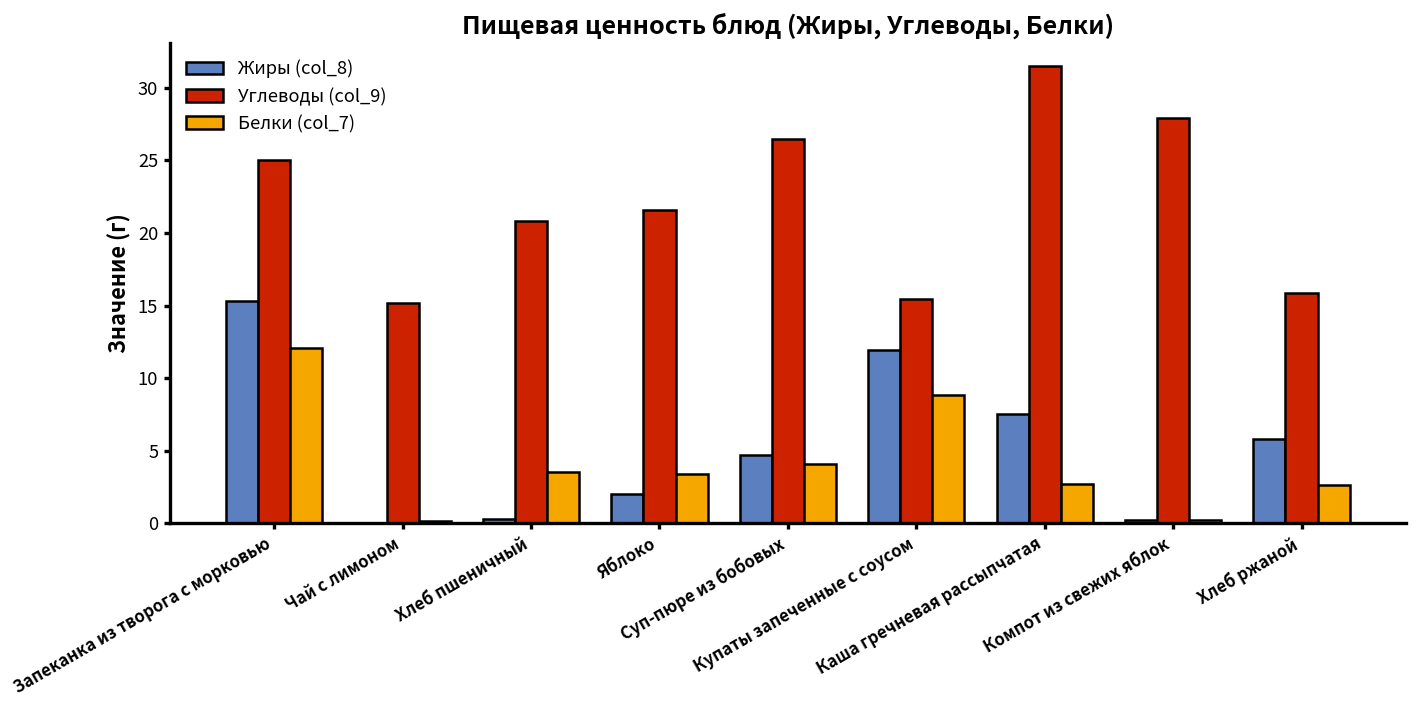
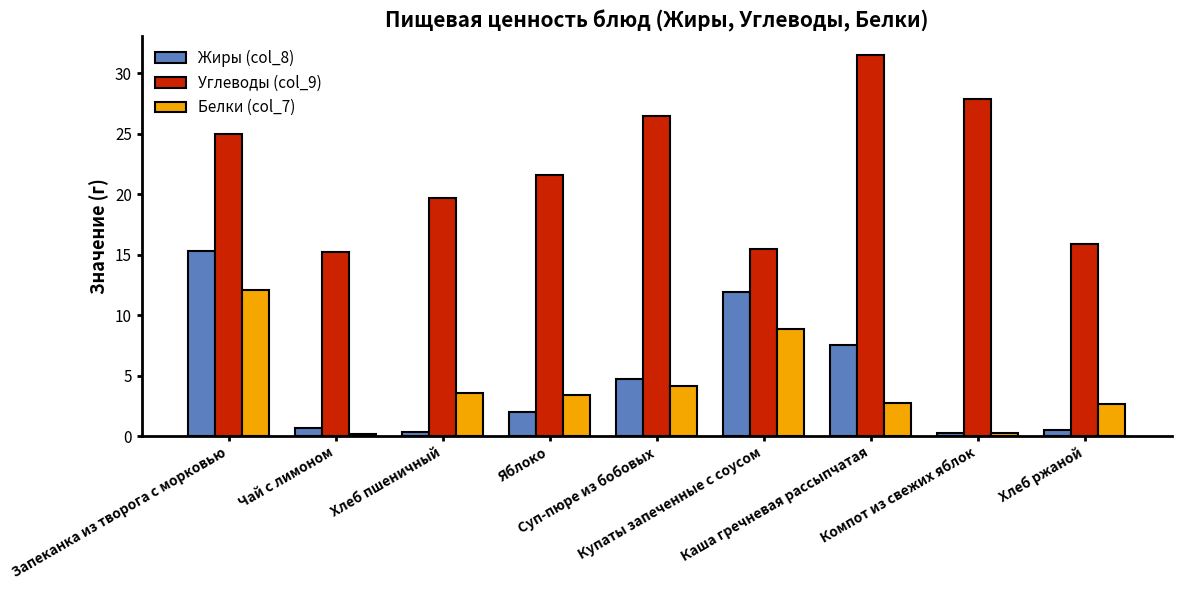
Жиры (col_8), Чай с лимоном: 0.0 -> 0.7
Углеводы (col_9), Хлеб пшеничный: 20.9 -> 19.7
Жиры (col_8), Хлеб ржаной: 5.8 -> 0.5
